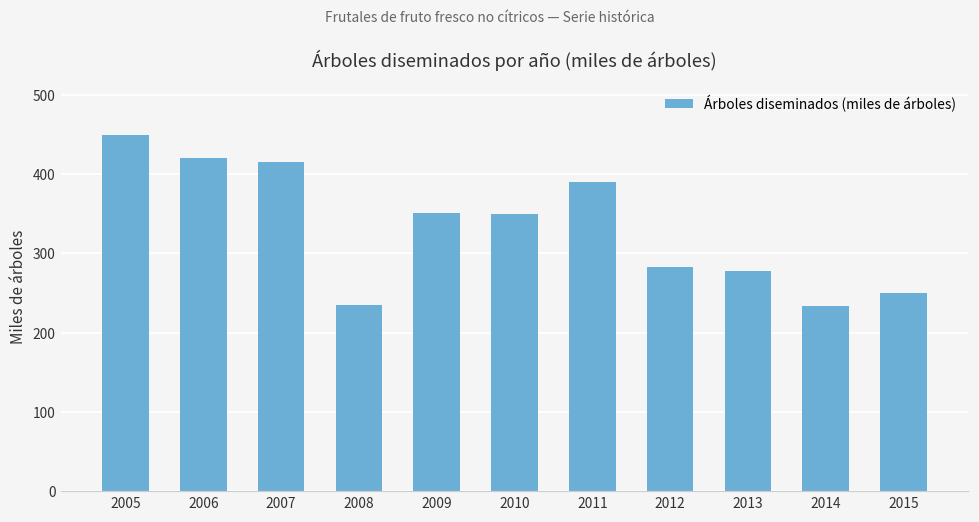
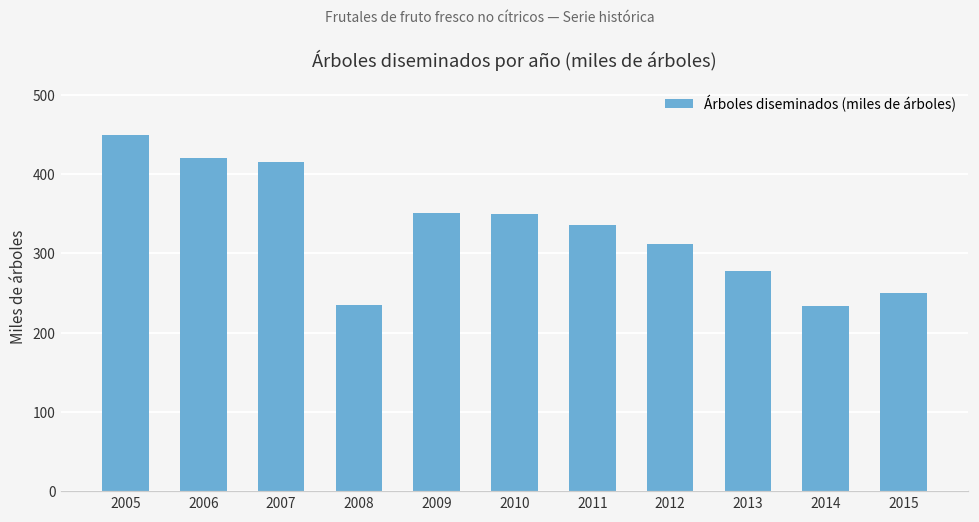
2011: 390 -> 340
2012: 280 -> 310
